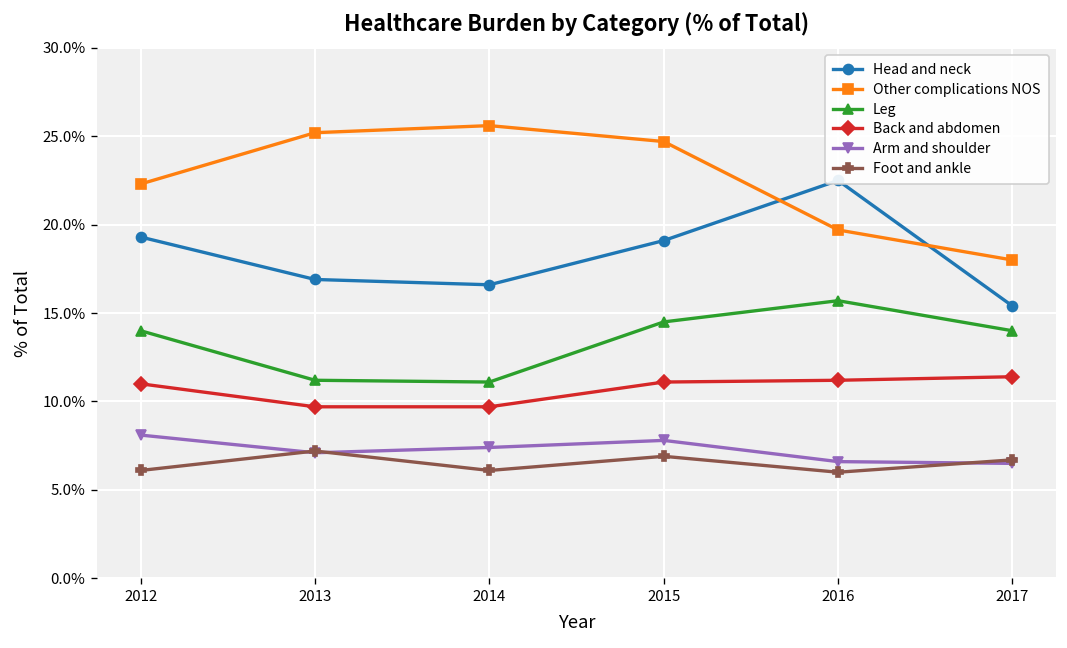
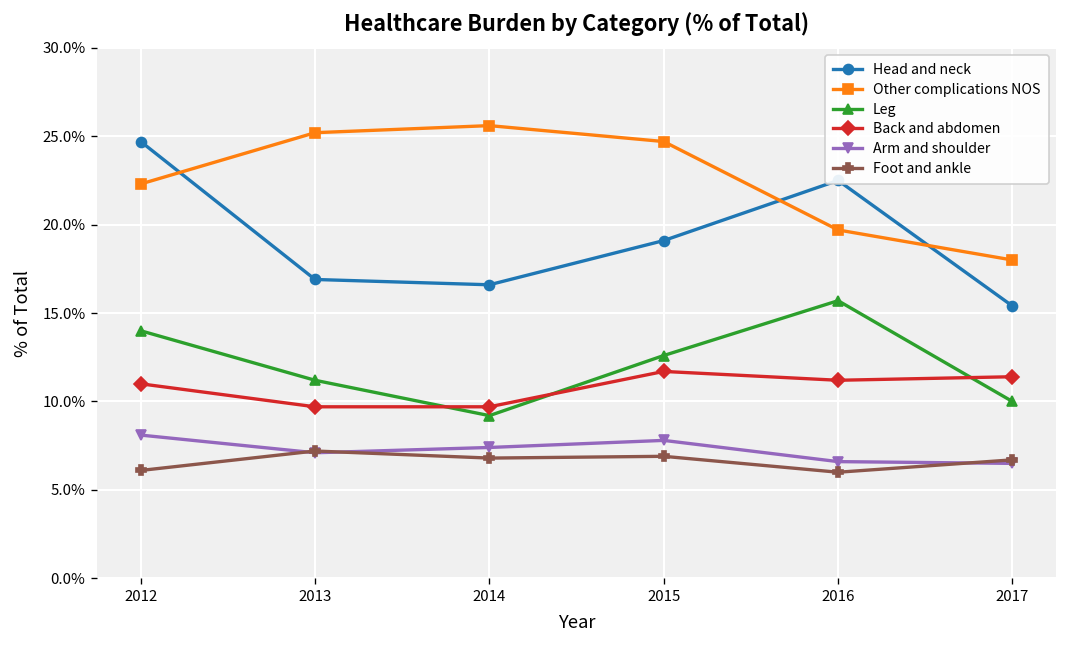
Head and neck, 2012: 19.3% -> 24.7%
Leg, 2014: 11.1% -> 9.2%
Foot and ankle, 2014: 6.1% -> 6.8%
Leg, 2015: 14.5% -> 12.6%
Back and abdomen, 2015: 11.1% -> 11.7%
Leg, 2017: 14% -> 10%
